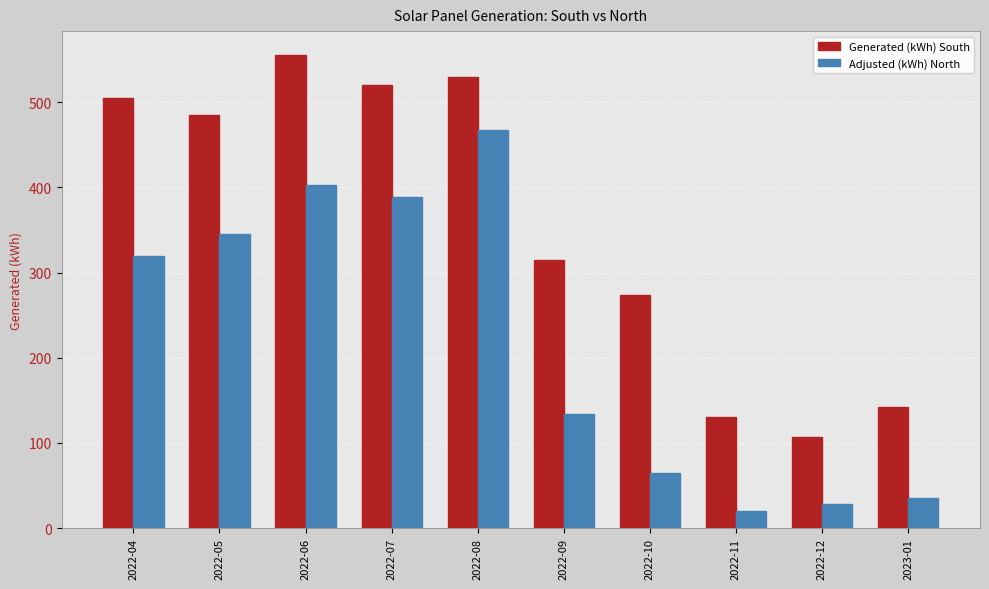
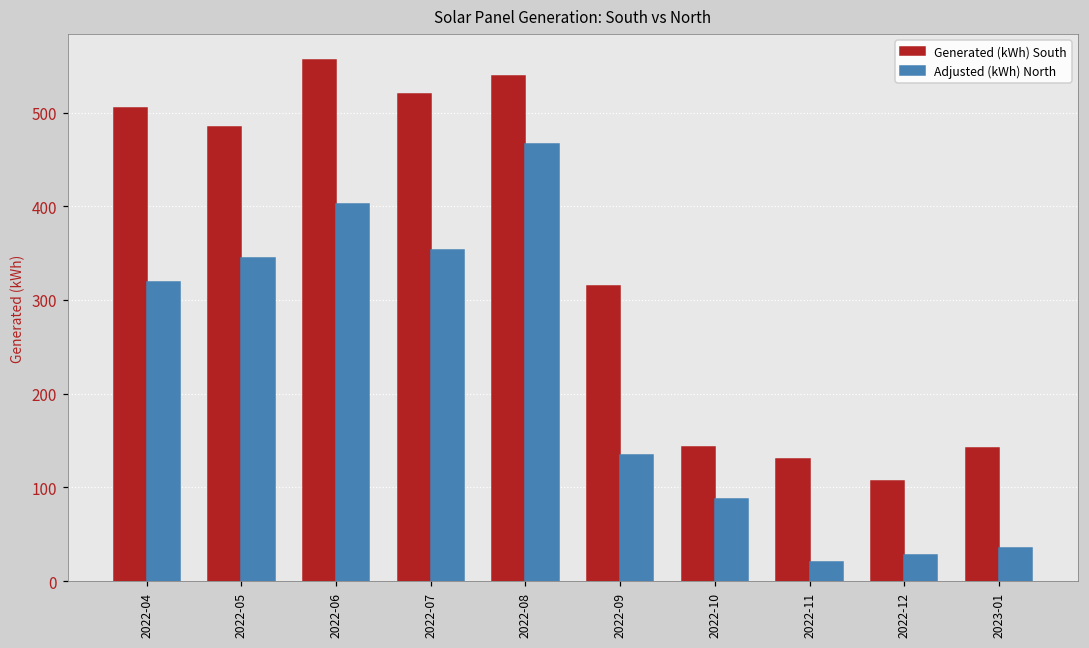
Adjusted (kWh) North, 2022-07: 390 -> 350
Generated (kWh) South, 2022-08: 530 -> 540
Generated (kWh) South, 2022-10: 270 -> 140
Adjusted (kWh) North, 2022-10: 60 -> 90
